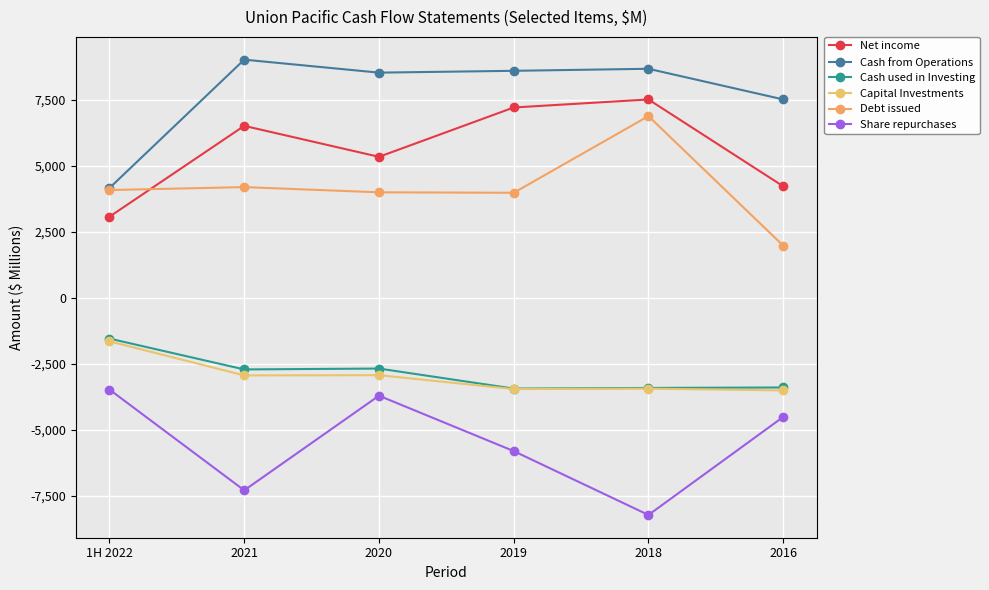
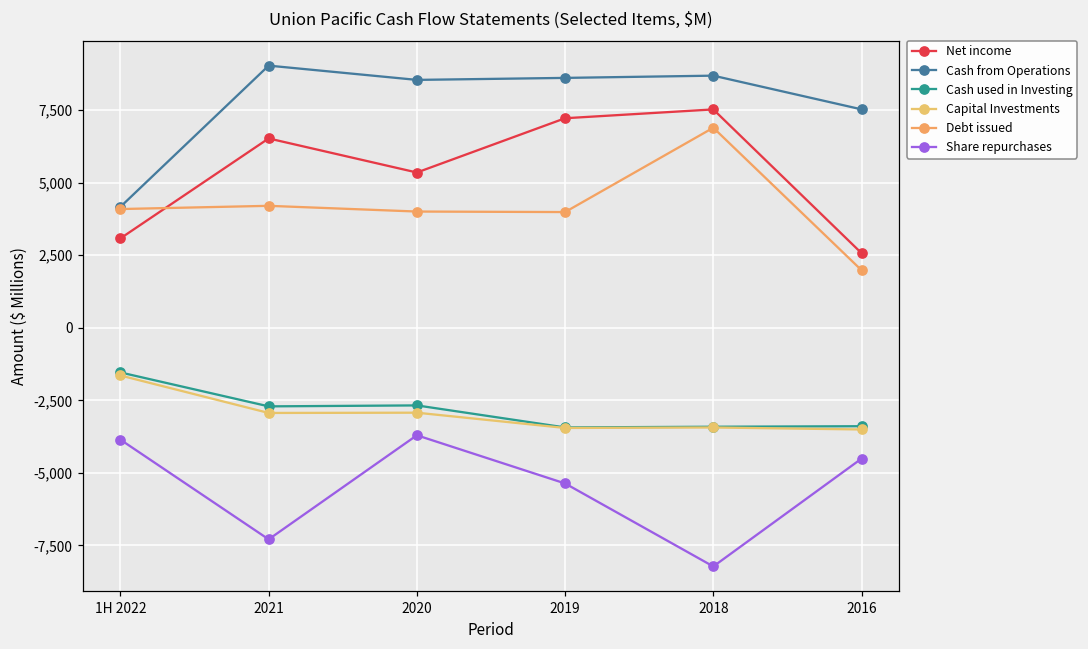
Share repurchases, 1H 2022: -3,500 -> -3,900
Share repurchases, 2019: -5,800 -> -5,400
Net income, 2016: 4,200 -> 2,600
